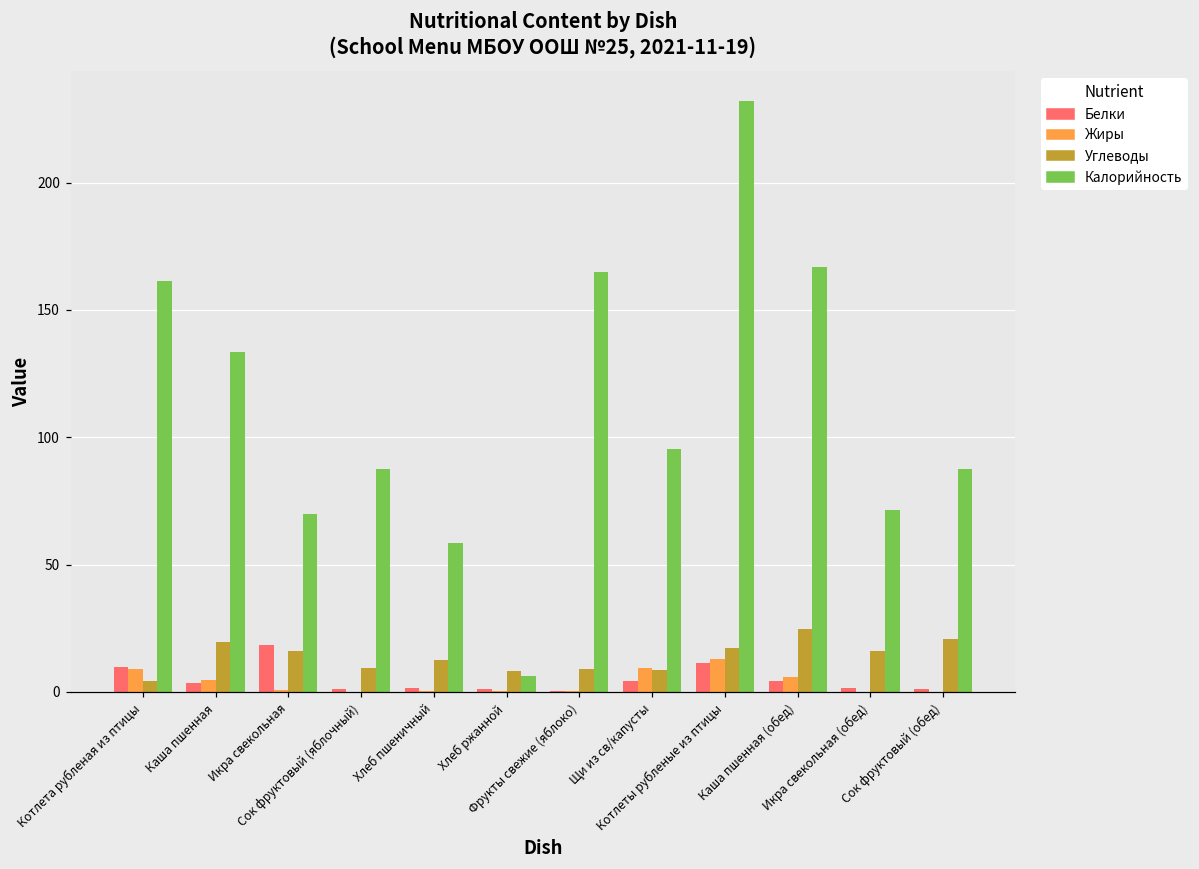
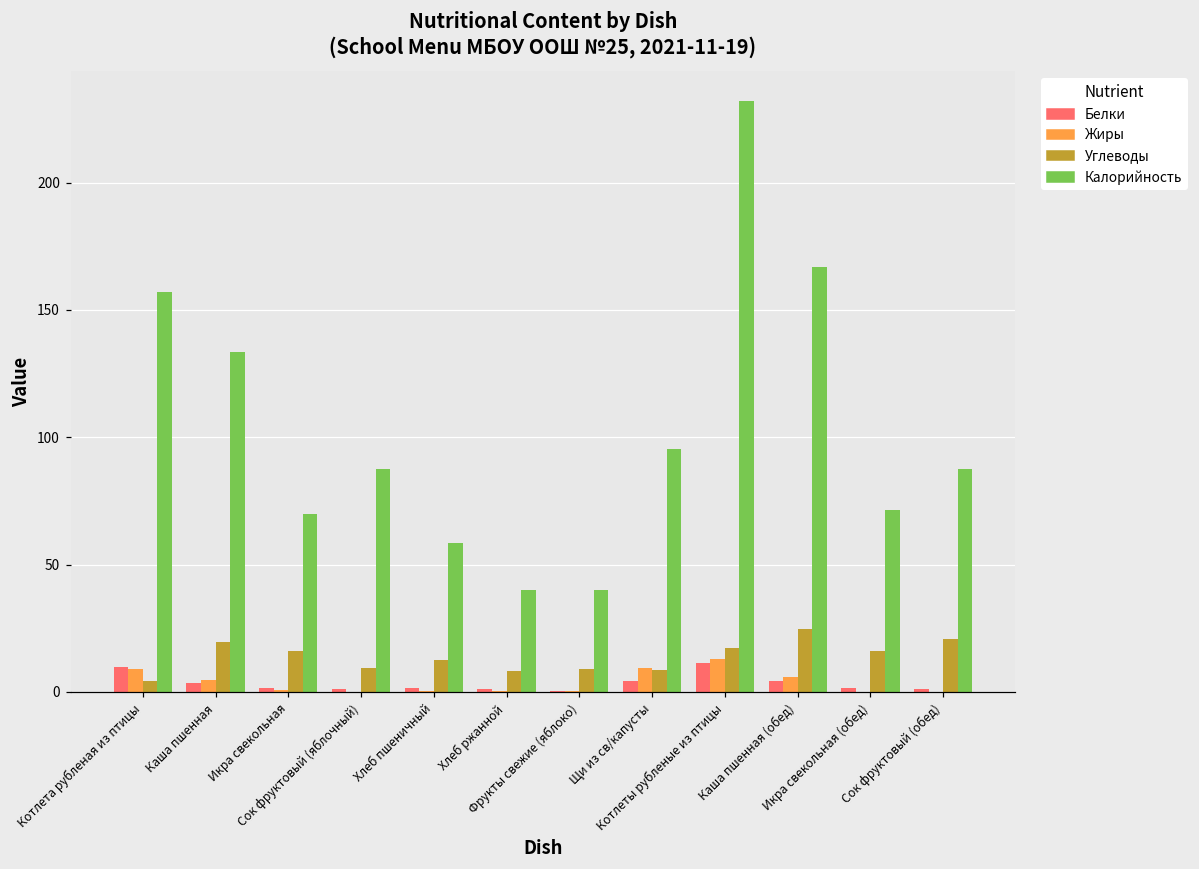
Калорийность, Котлета рубленая из птицы: 161 -> 157
Белки, Икра свекольная: 18 -> 2
Калорийность, Хлеб ржанной: 6 -> 40
Калорийность, Фрукты свежие (яблоко): 165 -> 40
